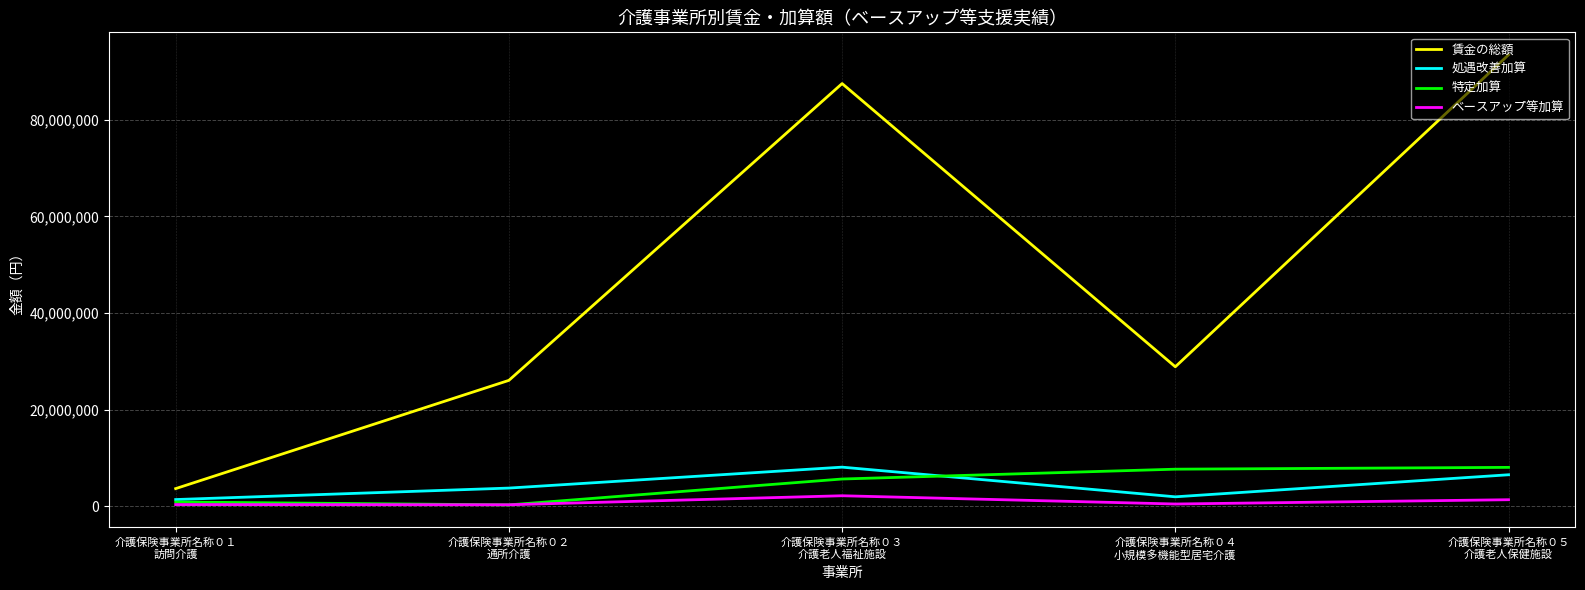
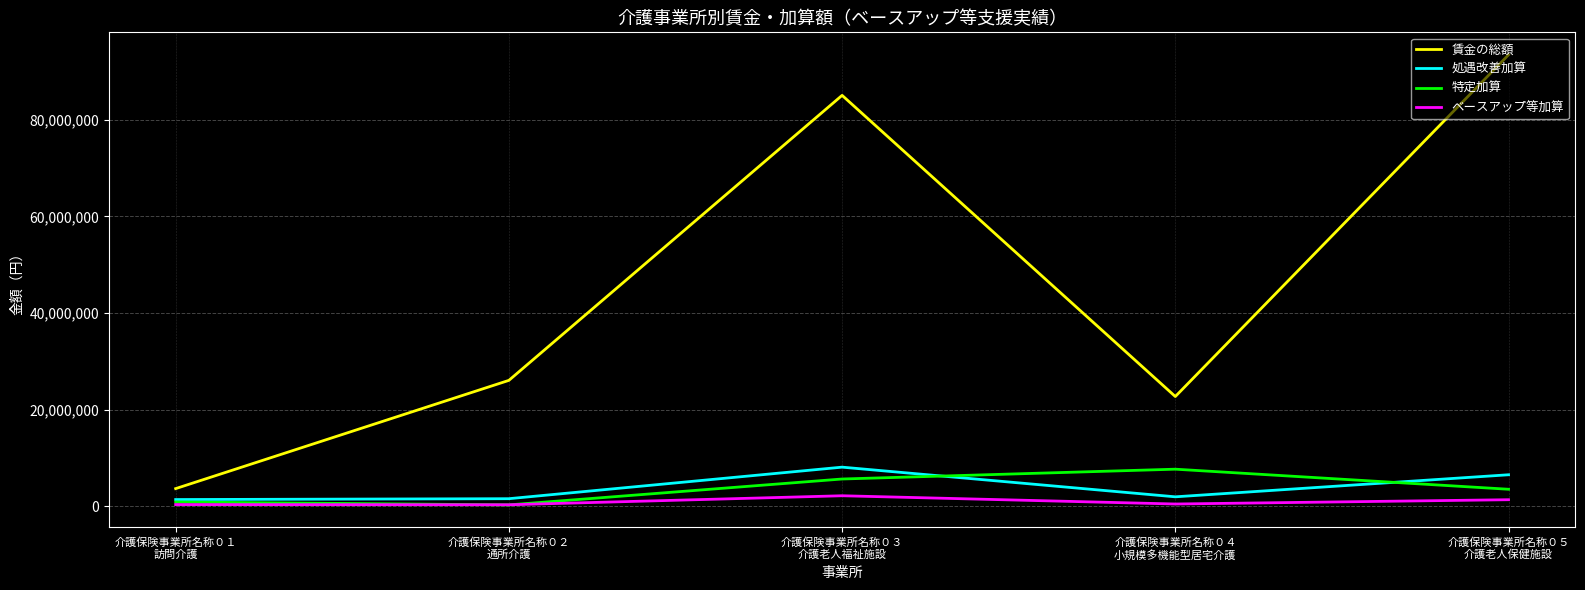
処遇改善加算, 介護保険事業所名称０２ 通所介護: 4,000,000 -> 2,000,000
賃金の総額, 介護保険事業所名称０３ 介護老人福祉施設: 87,000,000 -> 85,000,000
賃金の総額, 介護保険事業所名称０４ 小規模多機能型居宅介護: 29,000,000 -> 23,000,000
特定加算, 介護保険事業所名称０５ 介護老人保健施設: 8,000,000 -> 3,000,000
